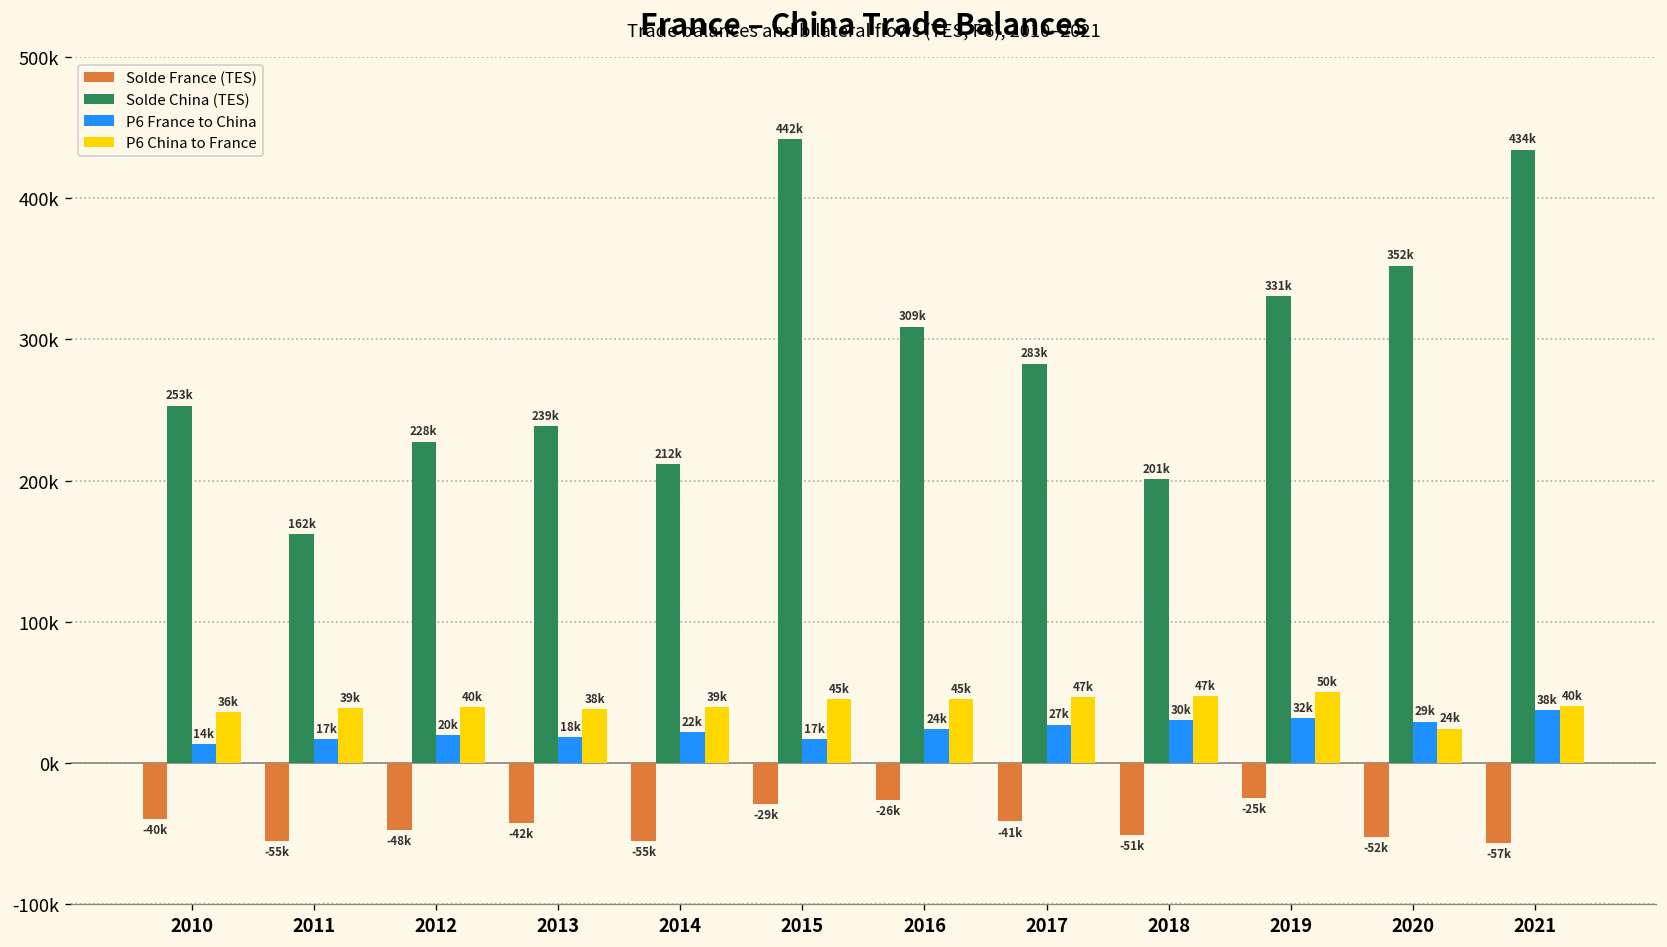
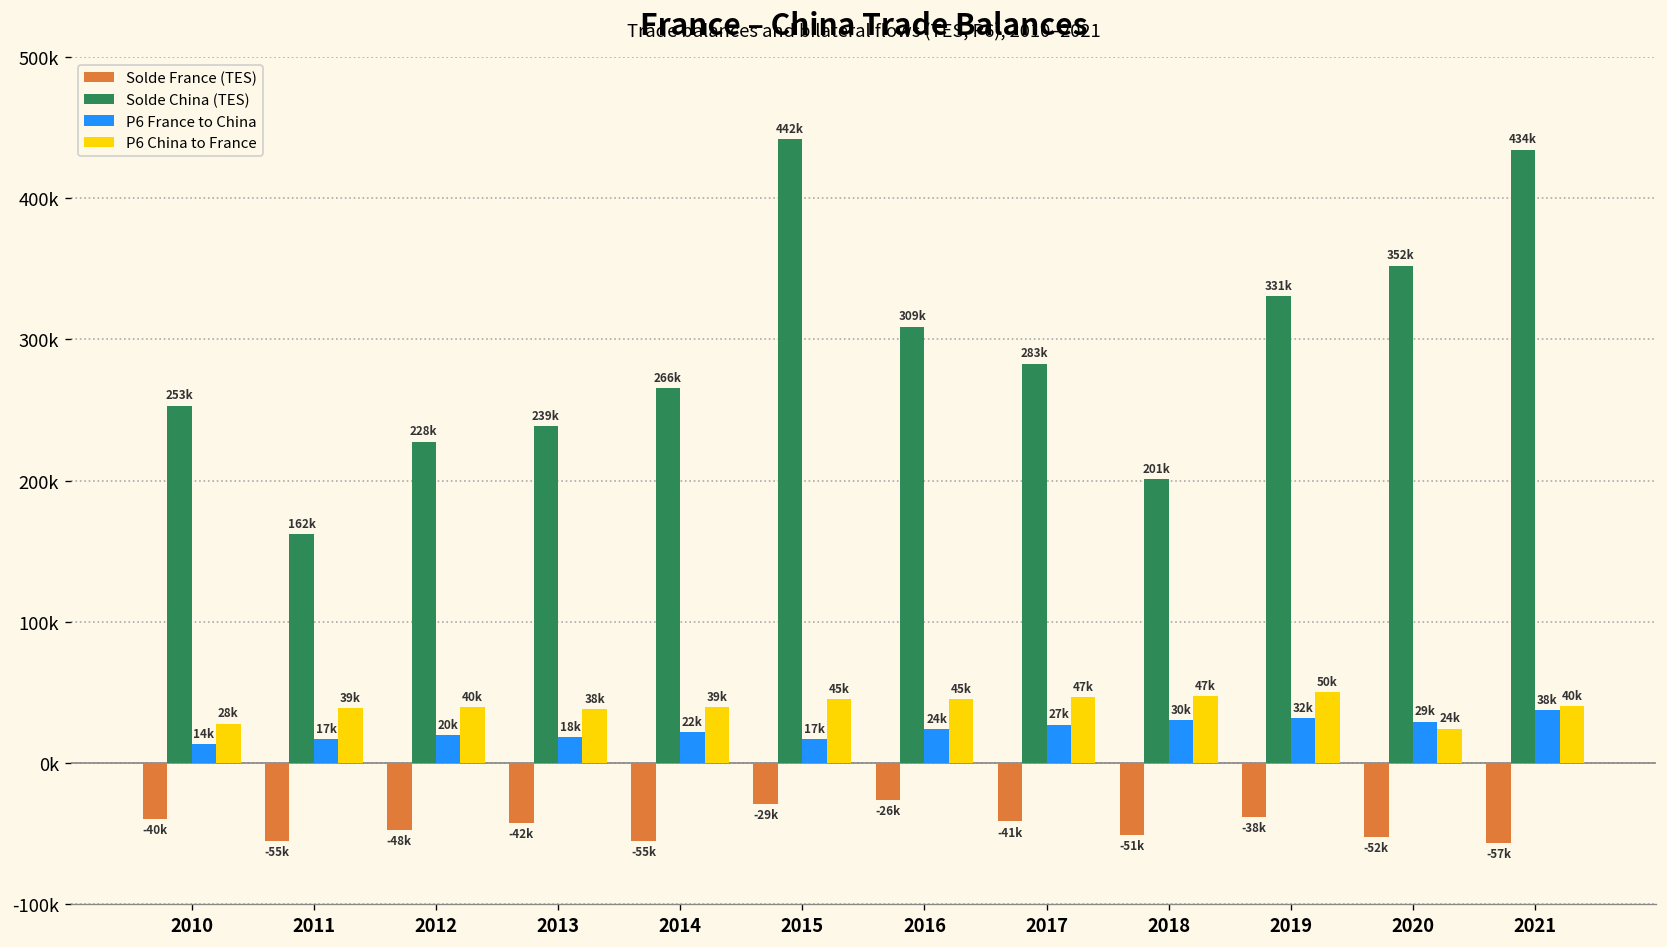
P6 China to France, 2010: 36k -> 28k
Solde China (TES), 2014: 212k -> 266k
Solde France (TES), 2019: -25k -> -38k
